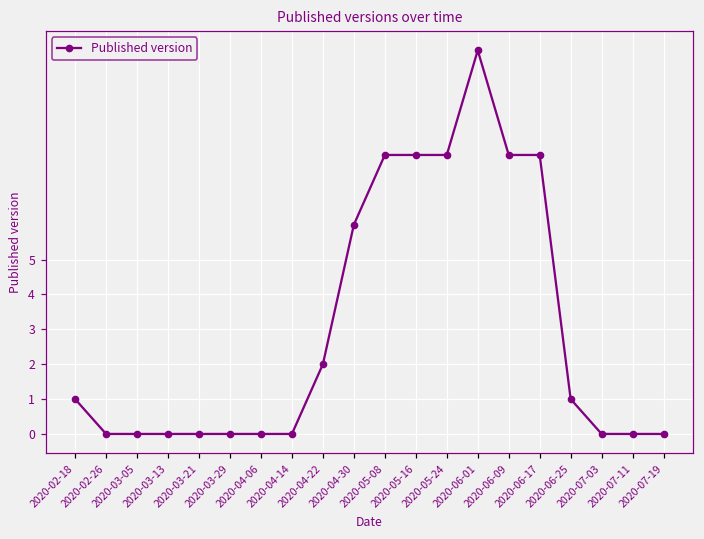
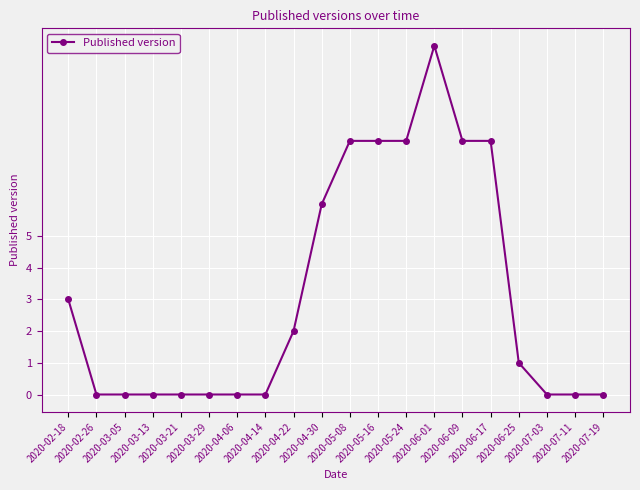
2020-02-18: 1 -> 3
